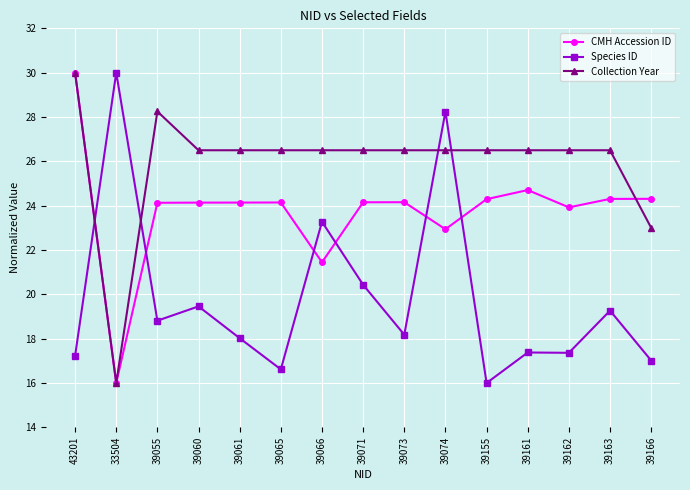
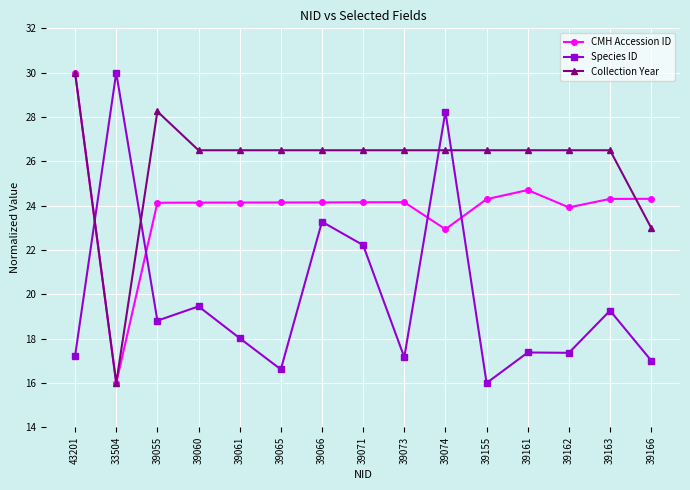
CMH Accession ID, 39066: 21.4 -> 24.1
Species ID, 39071: 20.4 -> 22.2
Species ID, 39073: 18.2 -> 17.2
